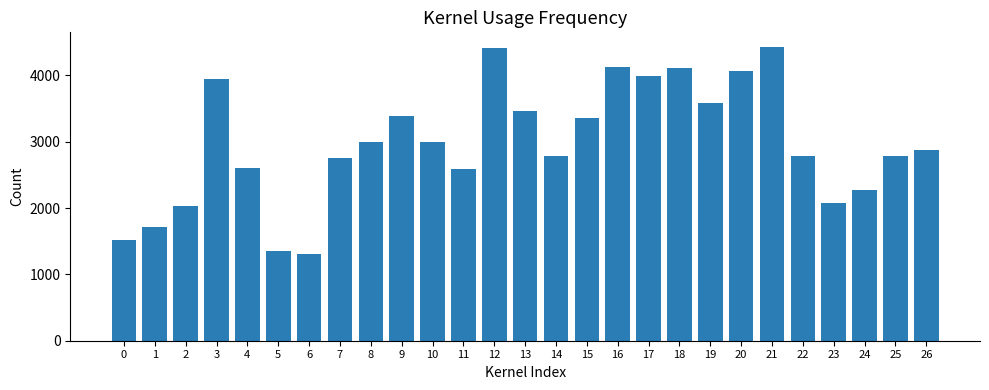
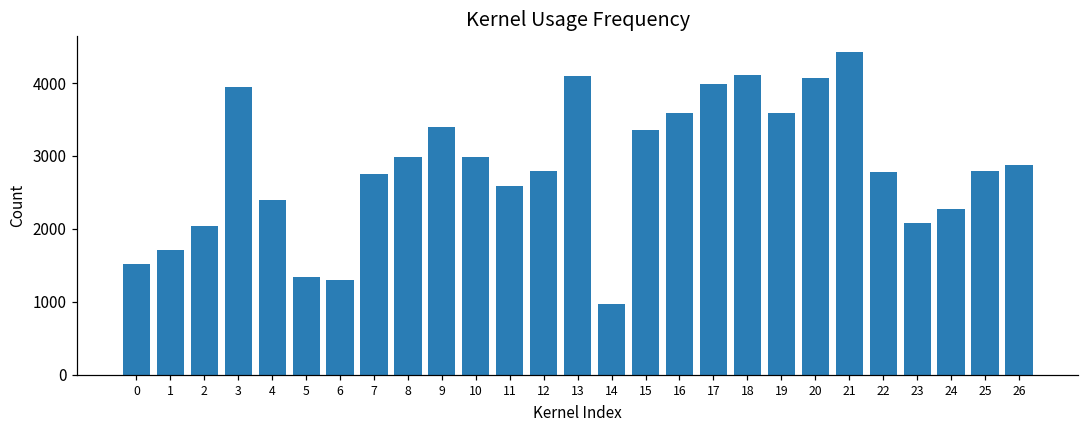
4: 2600 -> 2400
12: 4400 -> 2800
13: 3500 -> 4100
14: 2800 -> 1000
16: 4100 -> 3600
